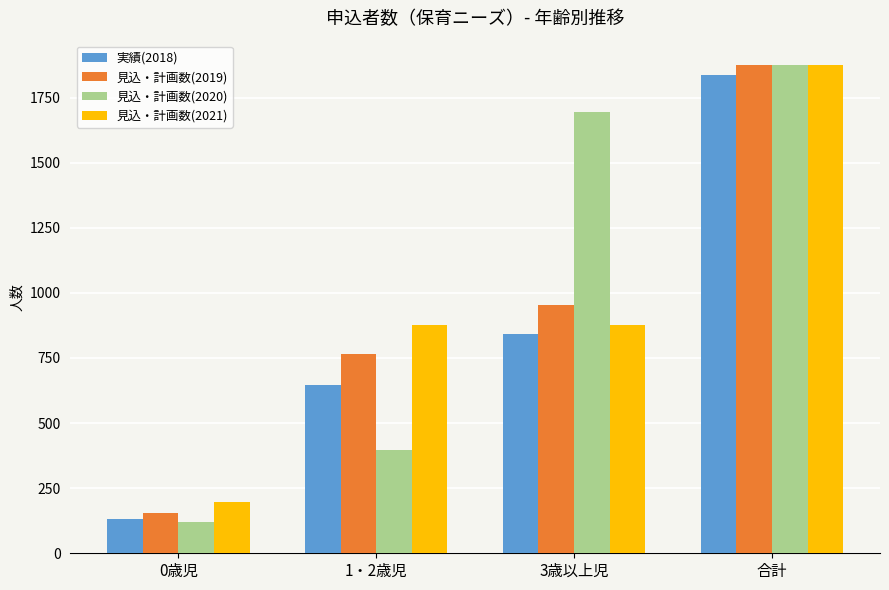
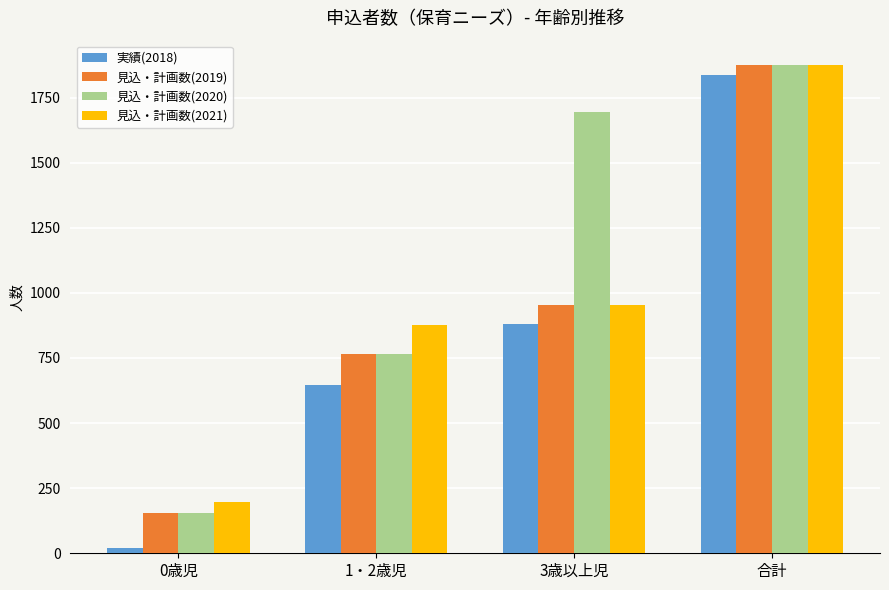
実績(2018), 0歳児: 130 -> 20
見込・計画数(2020), 0歳児: 120 -> 150
見込・計画数(2020), 1・2歳児: 400 -> 770
実績(2018), 3歳以上児: 840 -> 880
見込・計画数(2021), 3歳以上児: 880 -> 960
